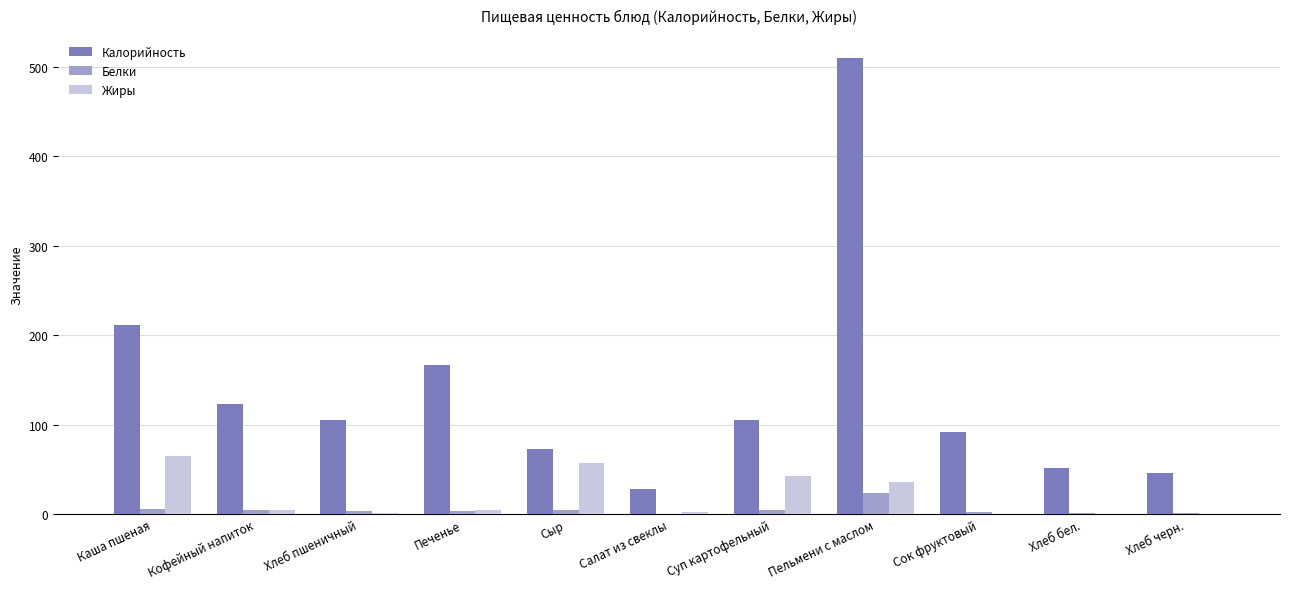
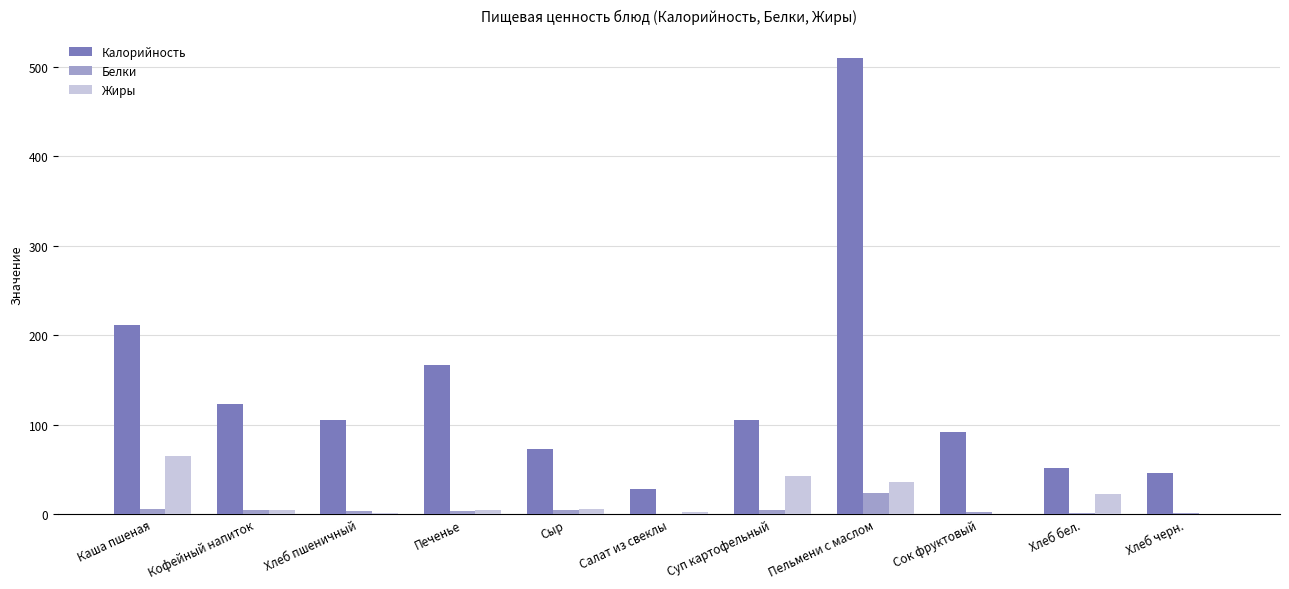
Жиры, Сыр: 60 -> 10
Жиры, Хлеб бел.: 0 -> 20
